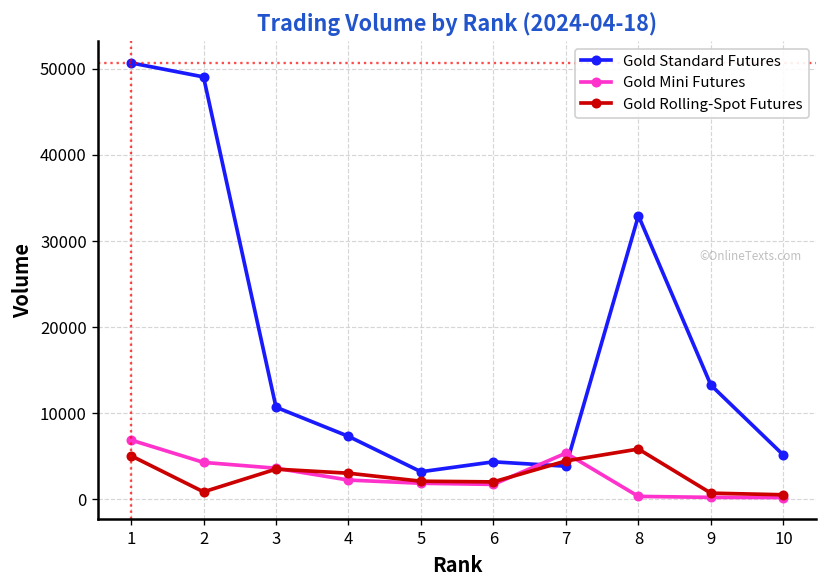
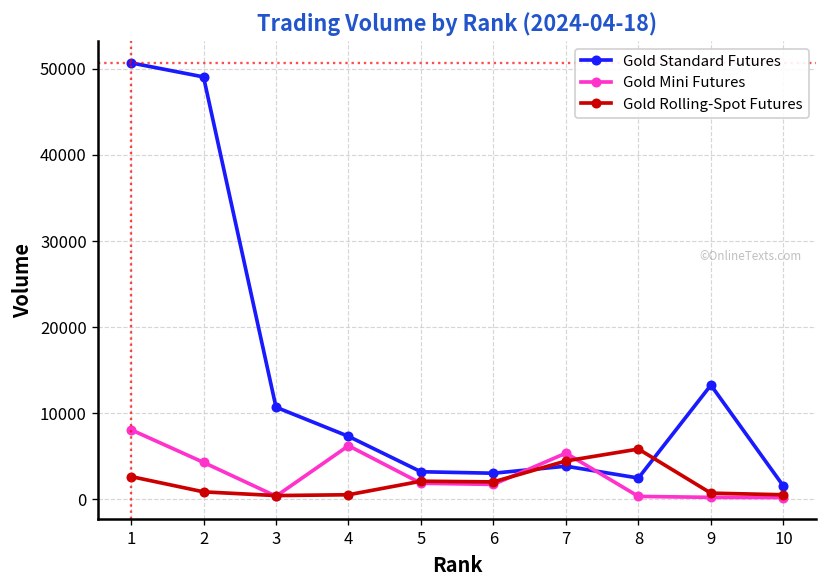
Gold Mini Futures, 1: 7000 -> 8000
Gold Rolling-Spot Futures, 1: 5000 -> 3000
Gold Mini Futures, 3: 4000 -> 0
Gold Rolling-Spot Futures, 3: 4000 -> 0
Gold Mini Futures, 4: 2000 -> 6000
Gold Rolling-Spot Futures, 4: 3000 -> 1000
Gold Standard Futures, 6: 4000 -> 3000
Gold Standard Futures, 8: 33000 -> 2000
Gold Standard Futures, 10: 5000 -> 2000
